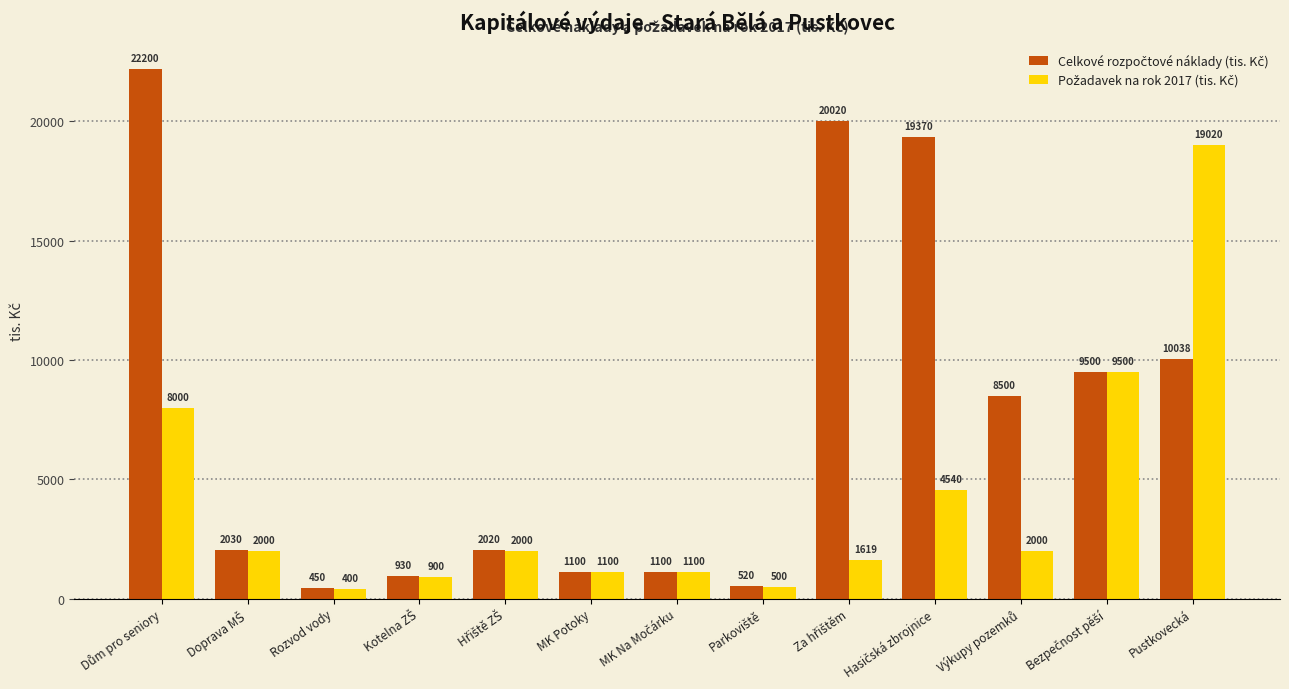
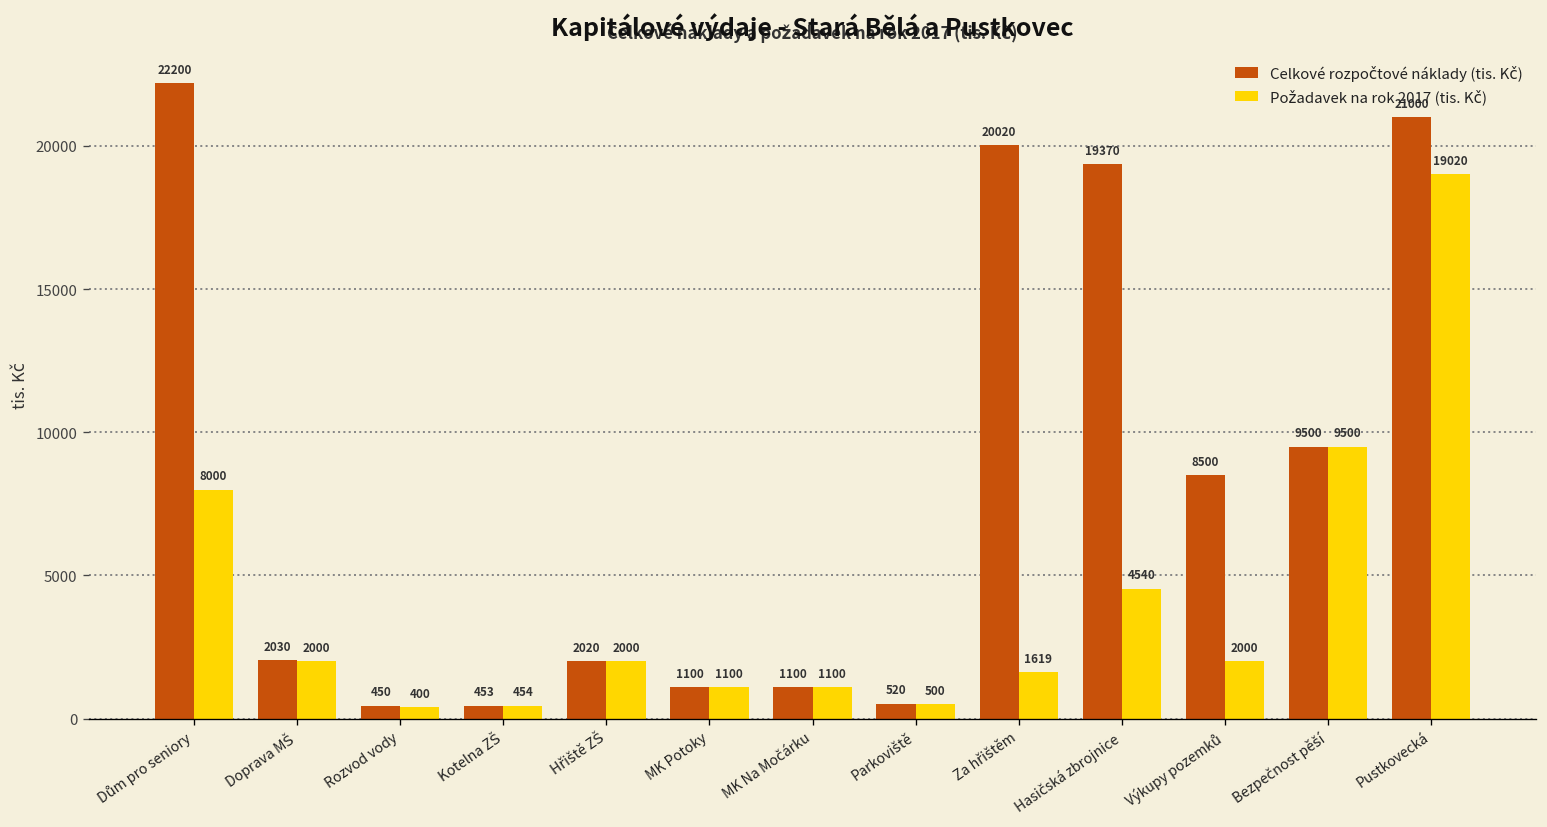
Celkové rozpočtové náklady (tis. Kč), Kotelna ZŠ: 930 -> 453
Požadavek na rok 2017 (tis. Kč), Kotelna ZŠ: 900 -> 454
Celkové rozpočtové náklady (tis. Kč), Pustkovecká: 10038 -> 21000
